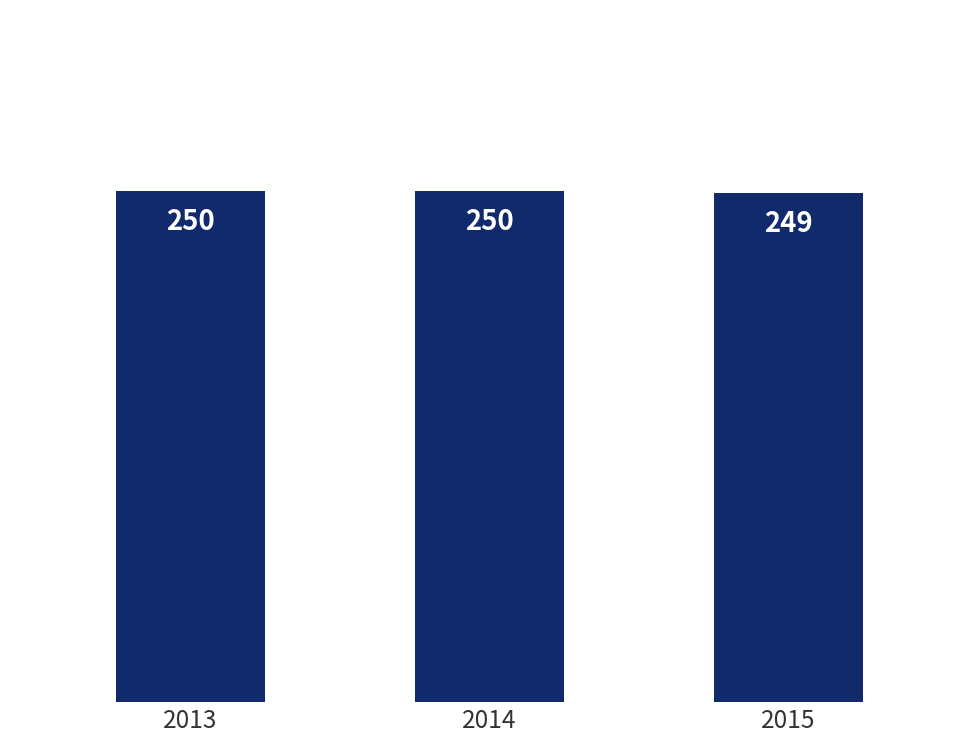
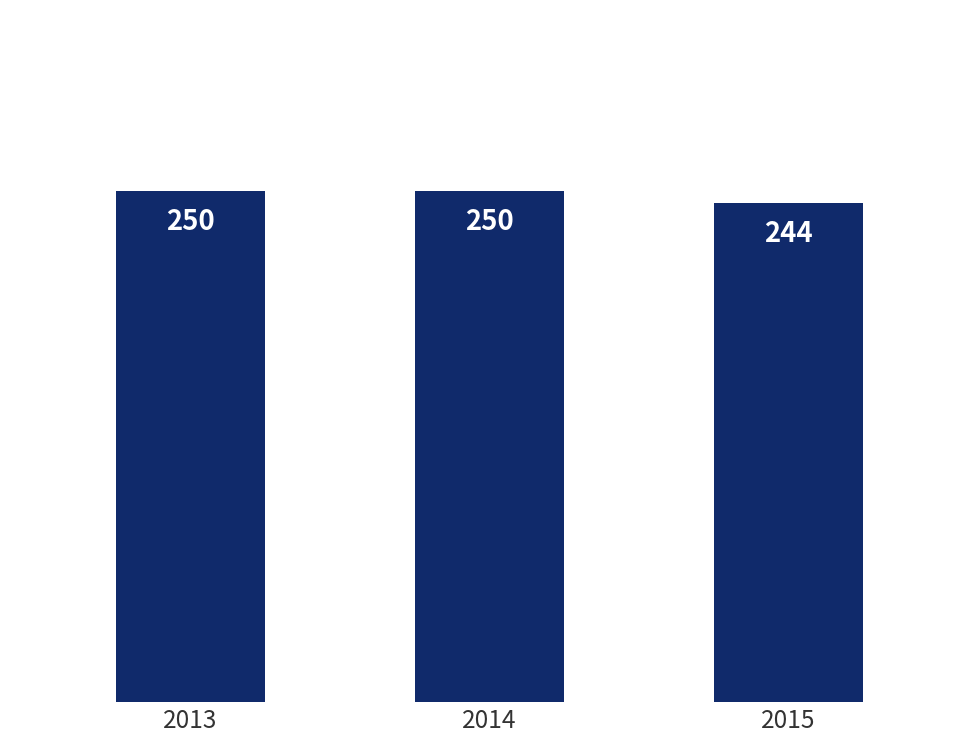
2015: 249 -> 244
